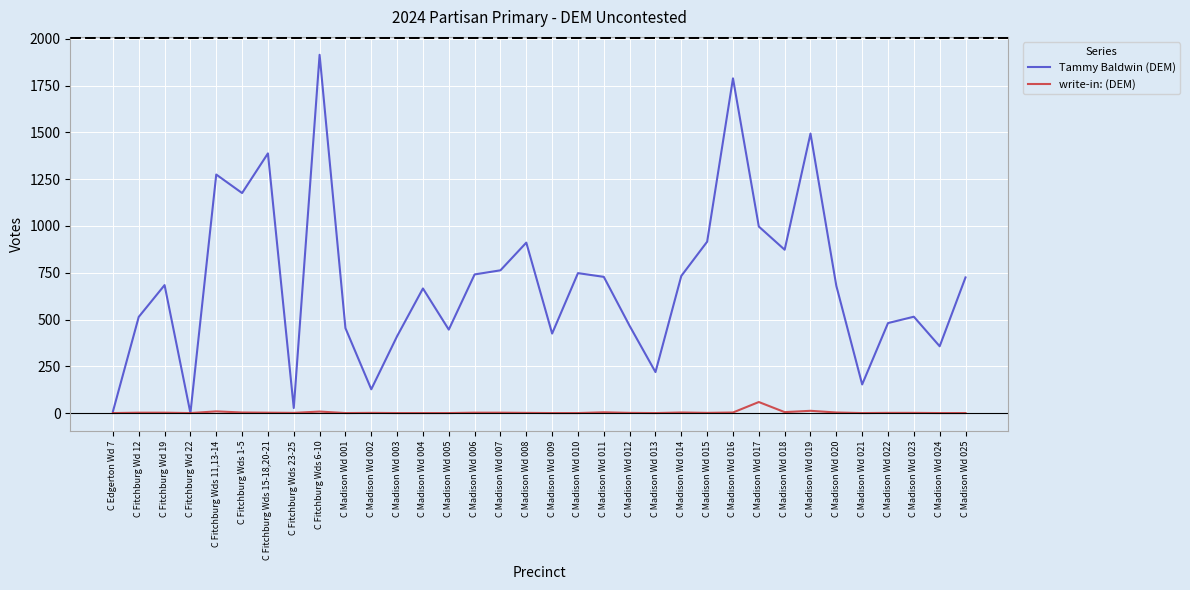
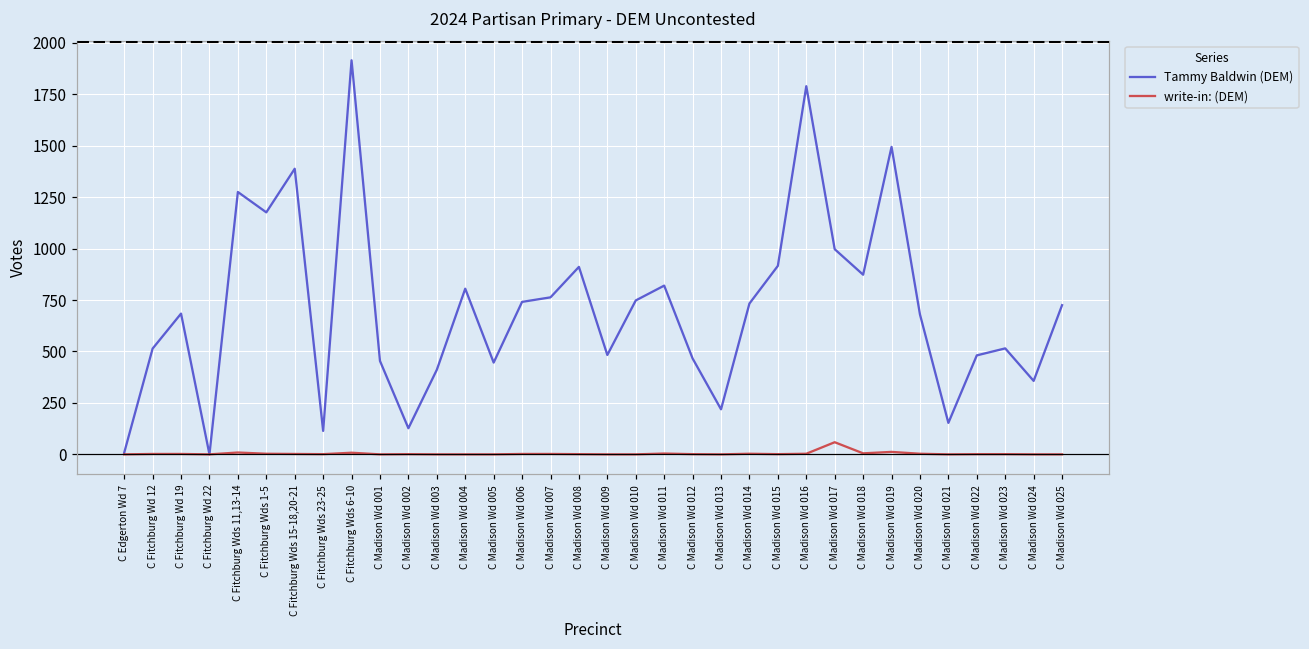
Tammy Baldwin (DEM), C Fitchburg Wds 23-25: 30 -> 110
Tammy Baldwin (DEM), C Madison Wd 004: 670 -> 810
Tammy Baldwin (DEM), C Madison Wd 009: 430 -> 480
Tammy Baldwin (DEM), C Madison Wd 011: 730 -> 820
